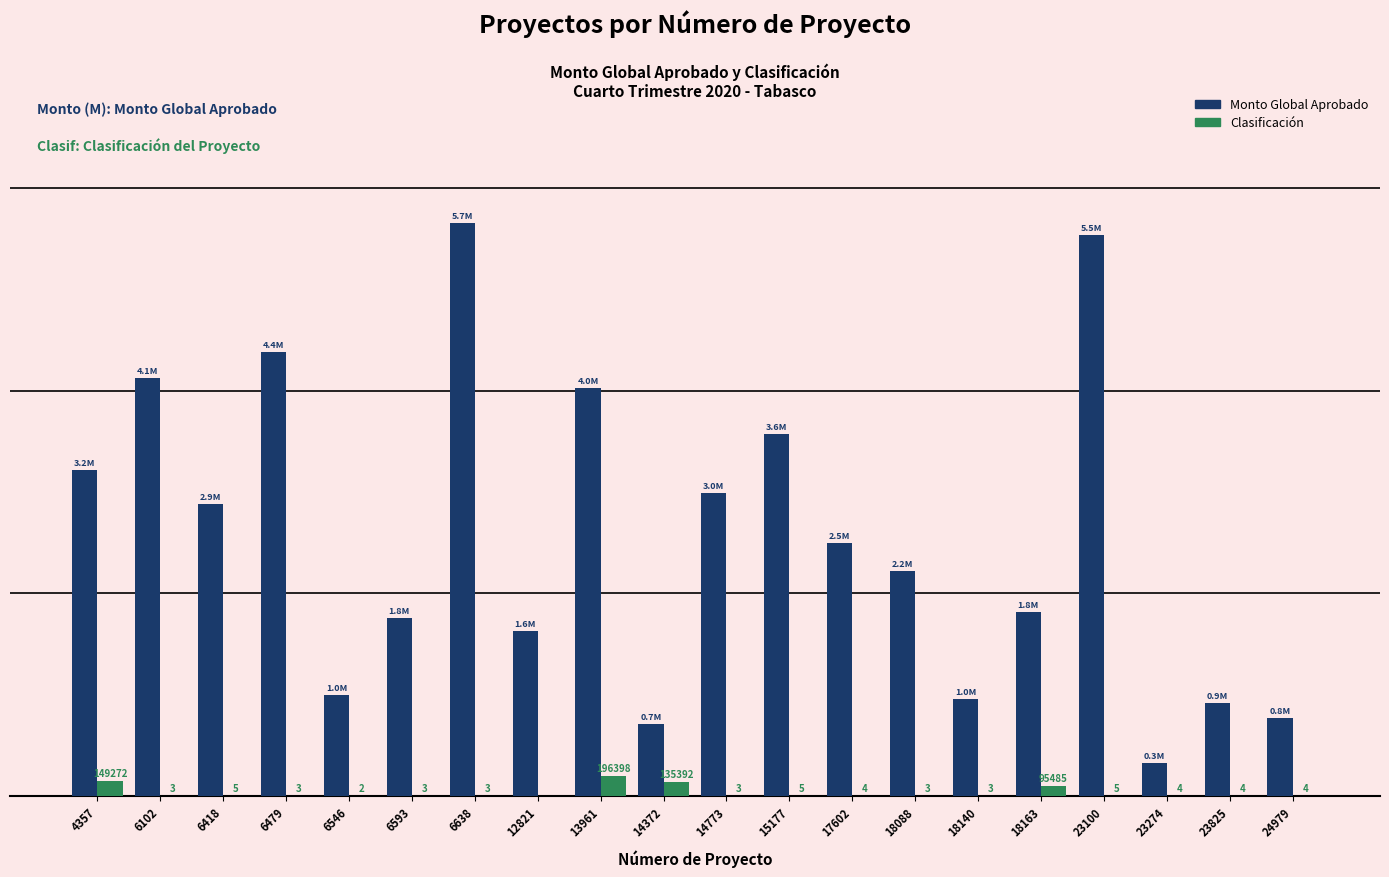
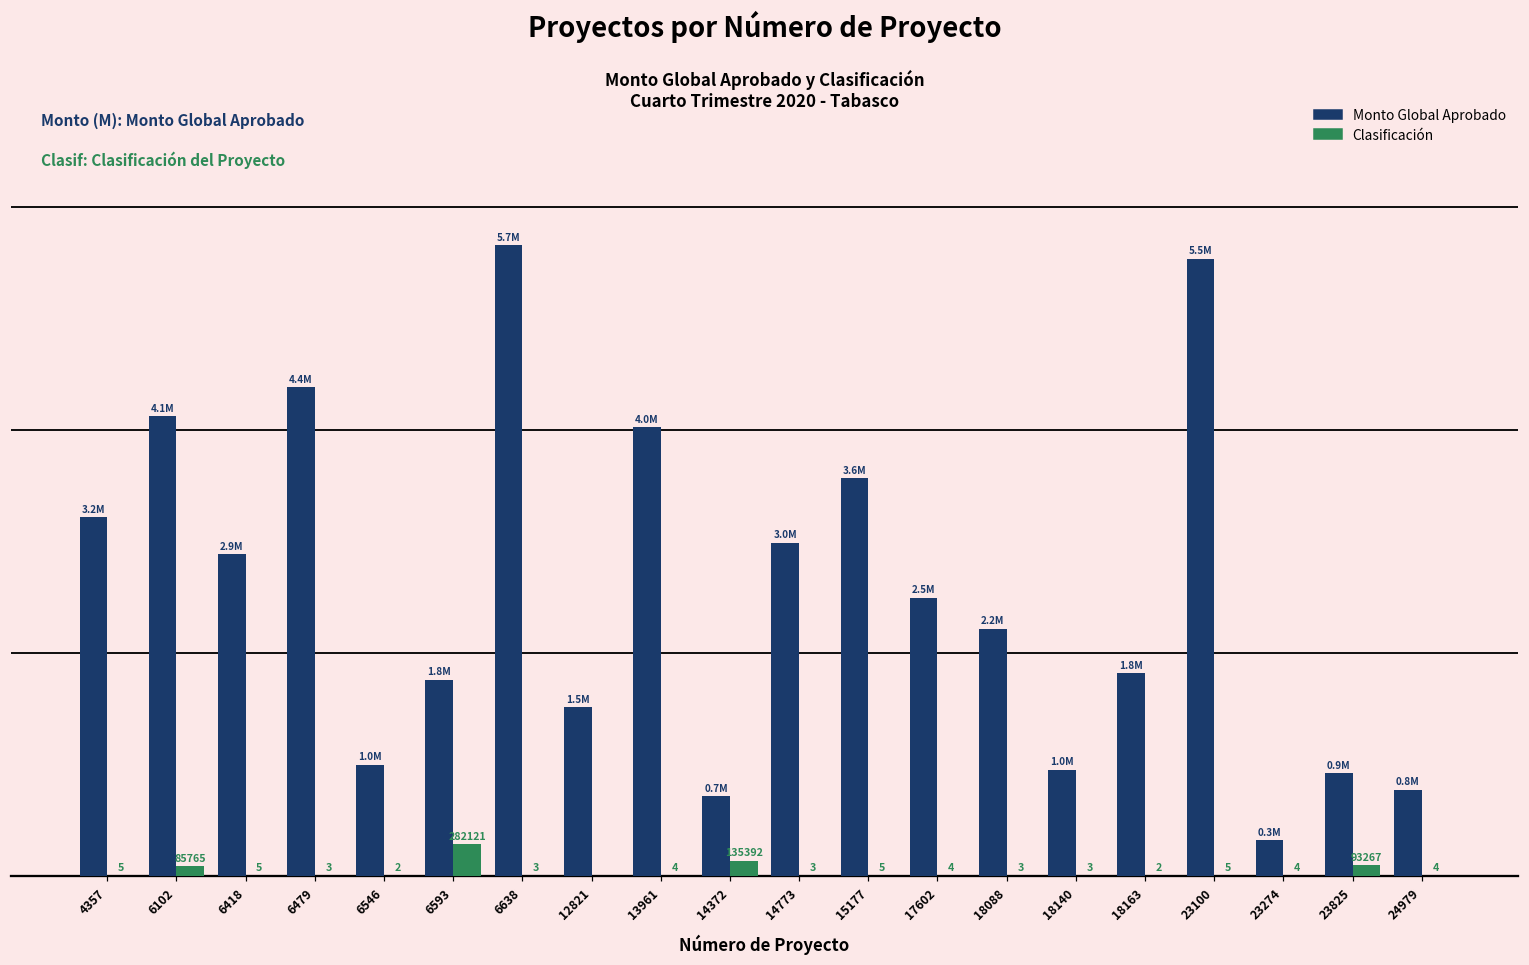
Clasificación, 4357: 149272 -> 5
Clasificación, 6102: 3 -> 85765
Clasificación, 6593: 3 -> 282121
Monto Global Aprobado, 12821: 1.6M -> 1.5M
Clasificación, 13961: 196398 -> 4
Clasificación, 18163: 95485 -> 2
Clasificación, 23825: 4 -> 93267
